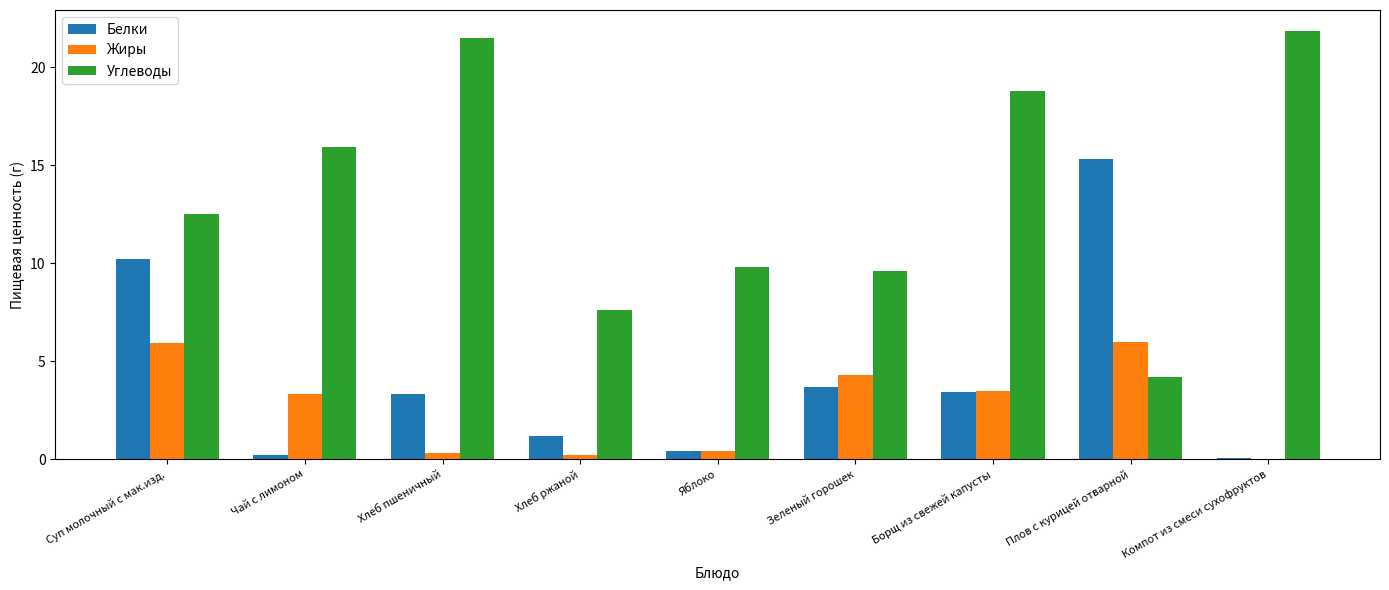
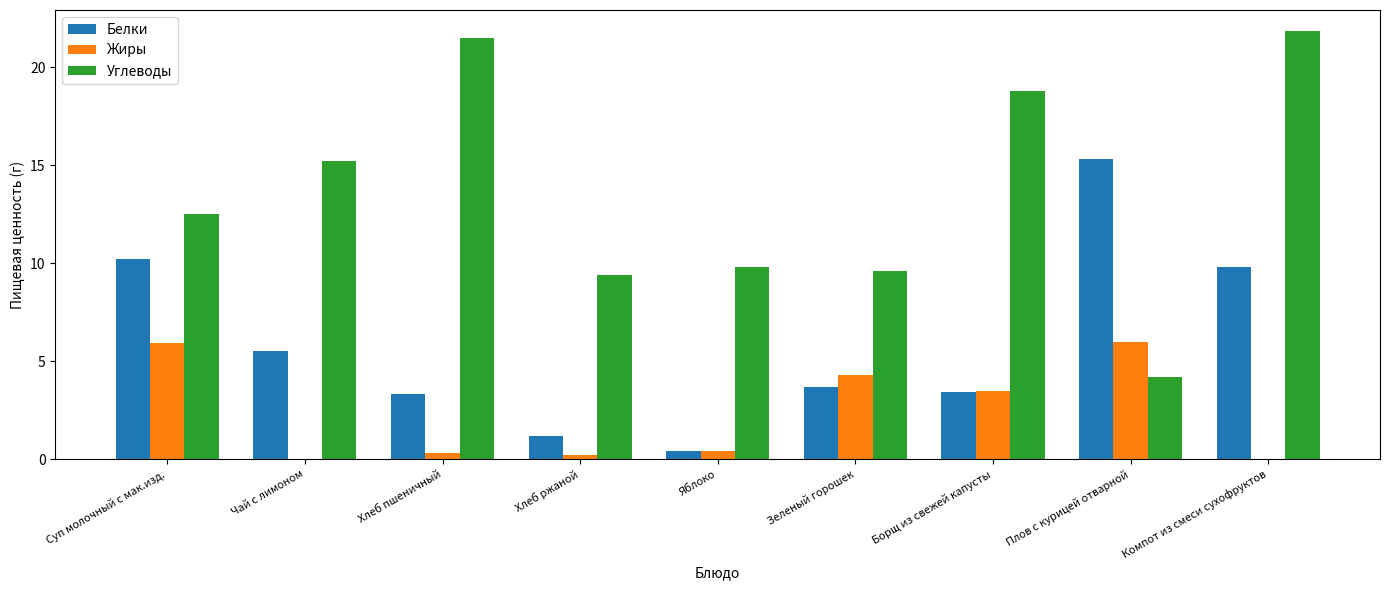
Белки, Чай с лимоном: 0.2 -> 5.5
Жиры, Чай с лимоном: 3.3 -> 0.0
Углеводы, Чай с лимоном: 15.9 -> 15.2
Углеводы, Хлеб ржаной: 7.6 -> 9.4
Белки, Компот из смеси сухофруктов: 0.1 -> 9.8
